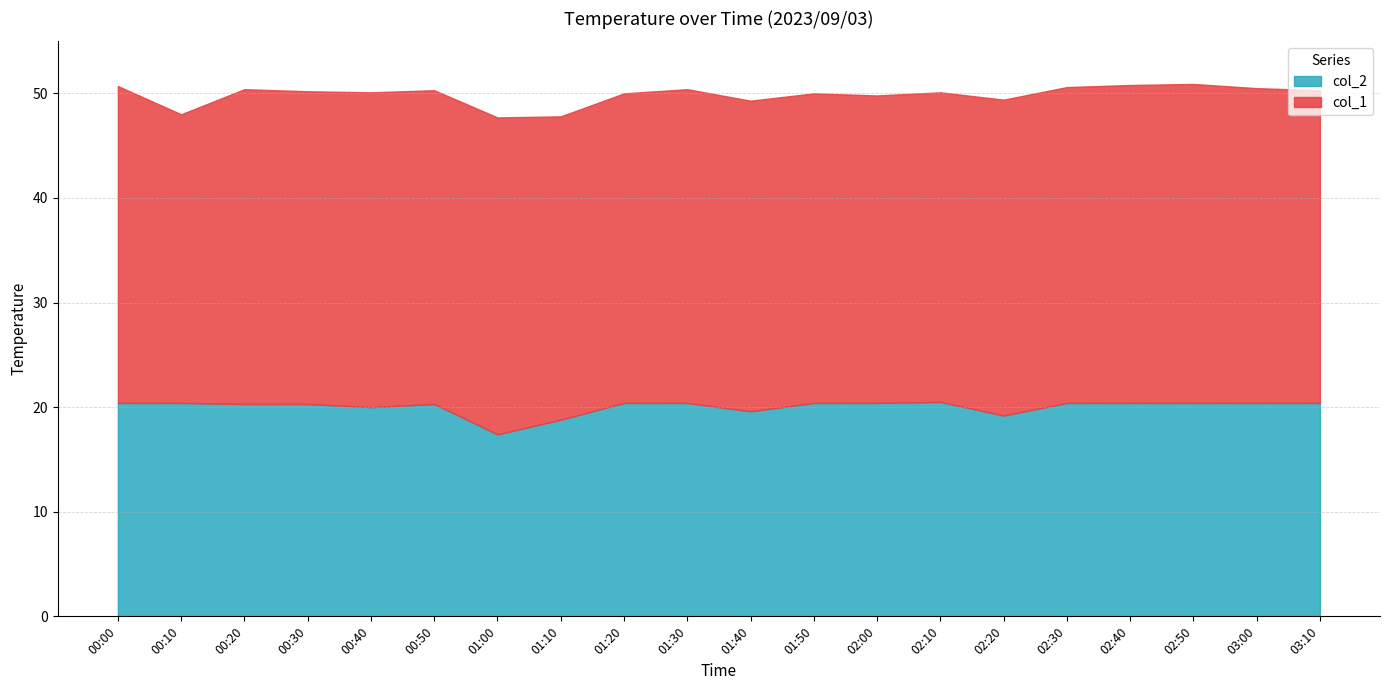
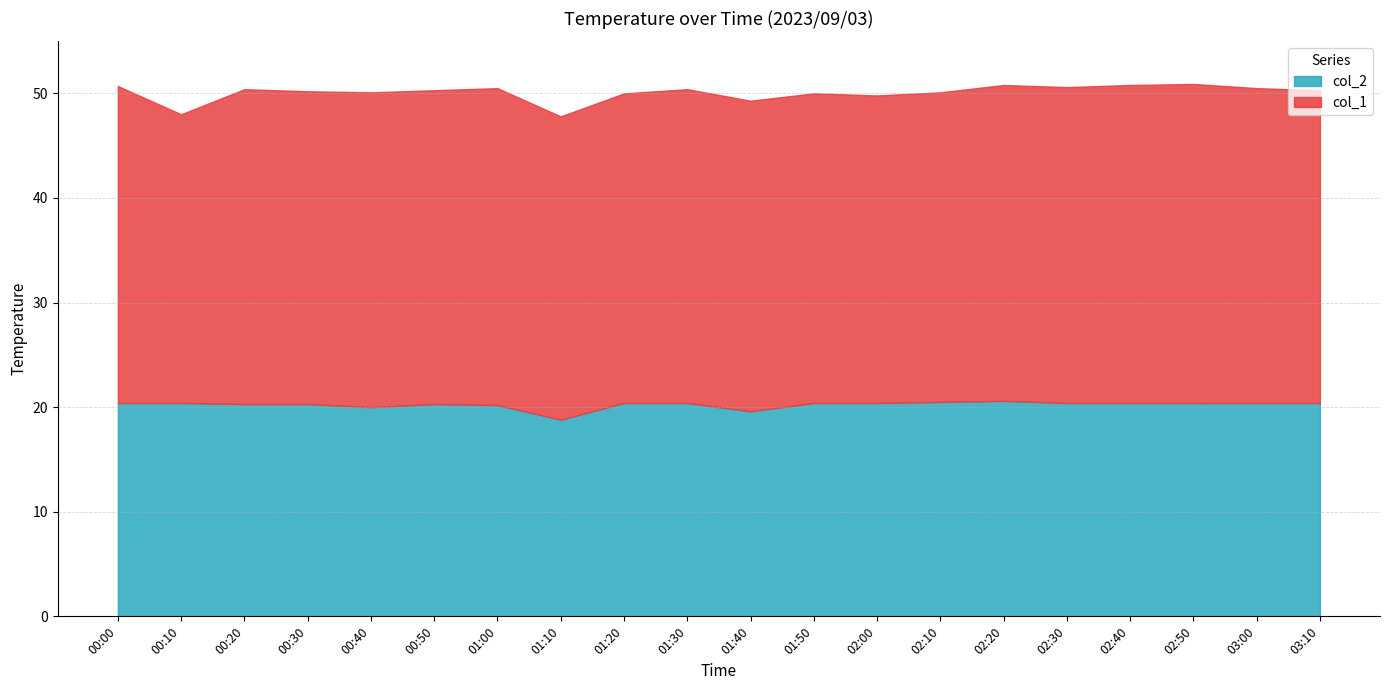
col_2, 01:00: 17.4 -> 20.2
col_2, 02:20: 19.2 -> 20.6
